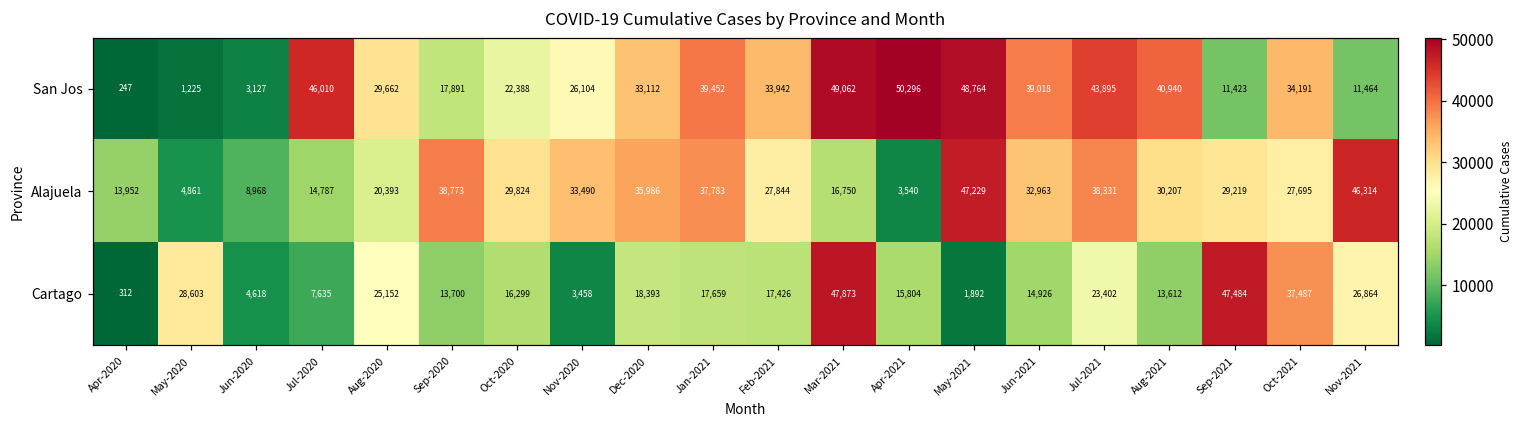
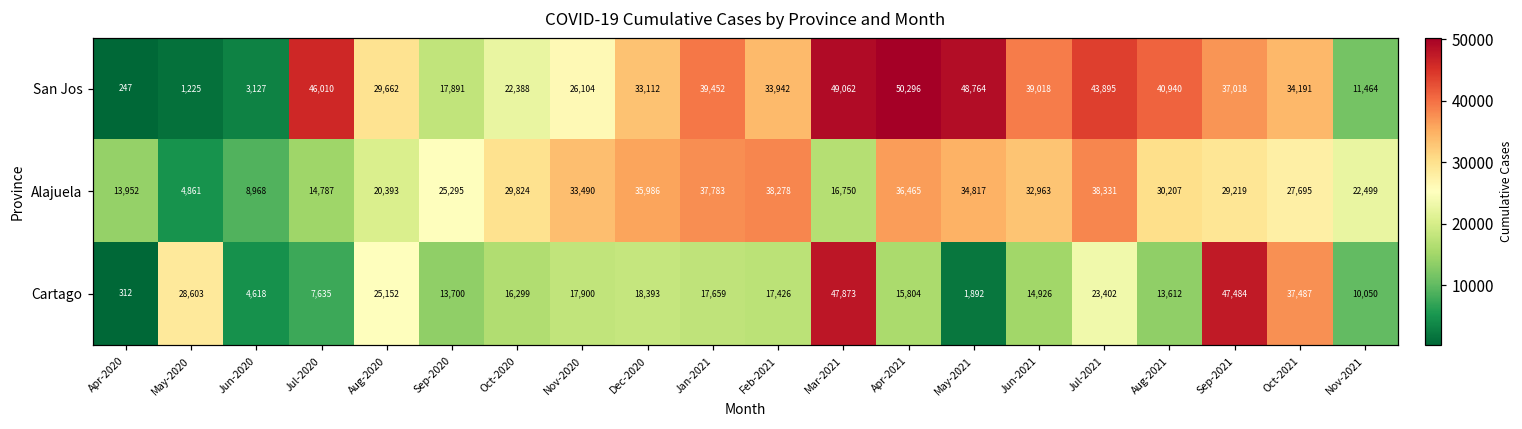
San Jos, Sep-2021: 11,423 -> 37,018
Alajuela, Sep-2020: 38,773 -> 25,295
Alajuela, Feb-2021: 27,844 -> 38,278
Alajuela, Apr-2021: 3,540 -> 36,465
Alajuela, May-2021: 47,229 -> 34,817
Alajuela, Nov-2021: 46,314 -> 22,499
Cartago, Nov-2020: 3,458 -> 17,900
Cartago, Nov-2021: 26,864 -> 10,050
